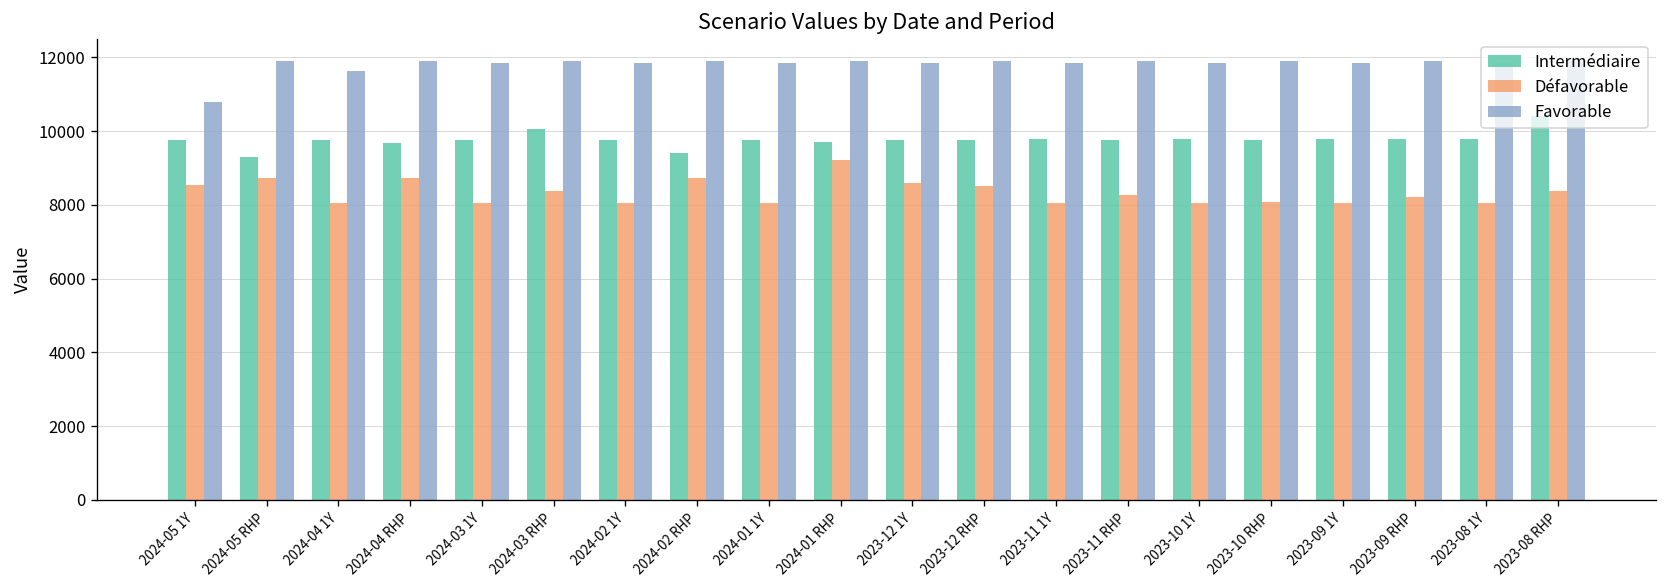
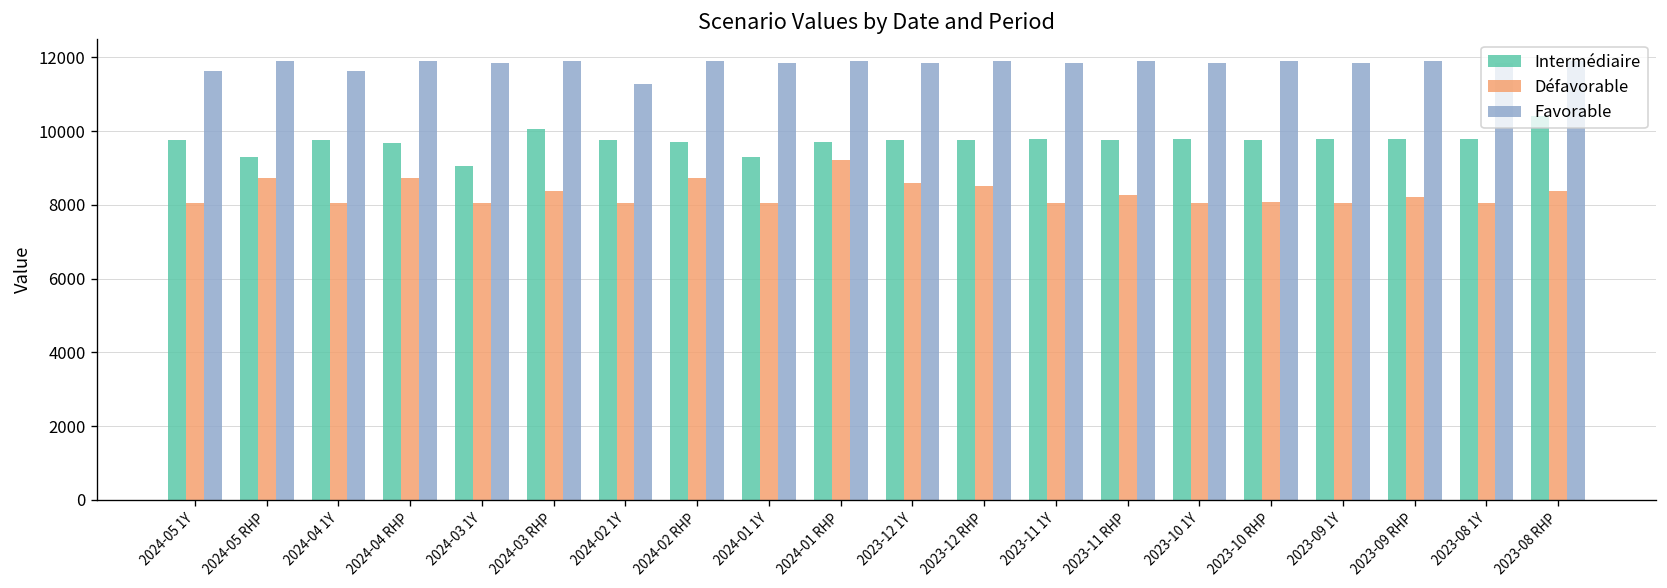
Défavorable, 2024-05 1Y: 8500 -> 8000
Favorable, 2024-05 1Y: 10800 -> 11600
Intermédiaire, 2024-03 1Y: 9800 -> 9100
Favorable, 2024-02 1Y: 11900 -> 11300
Intermédiaire, 2024-02 RHP: 9400 -> 9700
Intermédiaire, 2024-01 1Y: 9800 -> 9300
